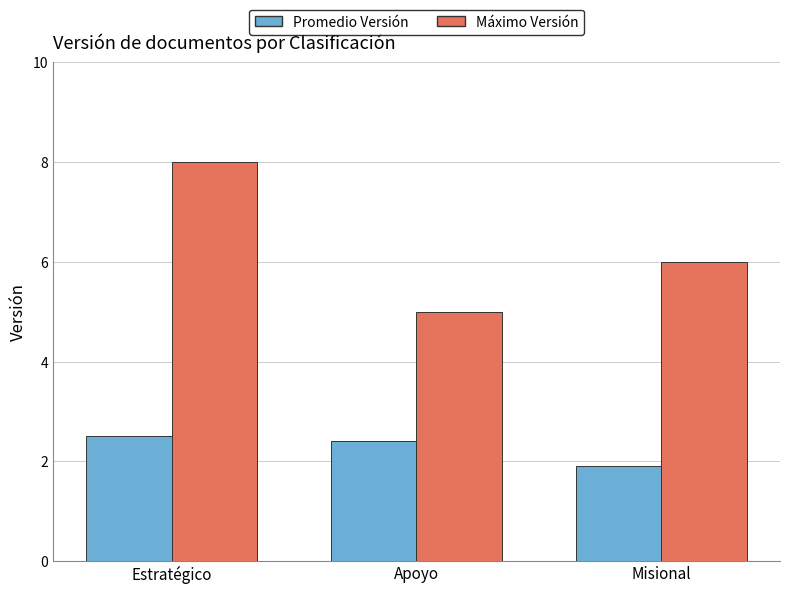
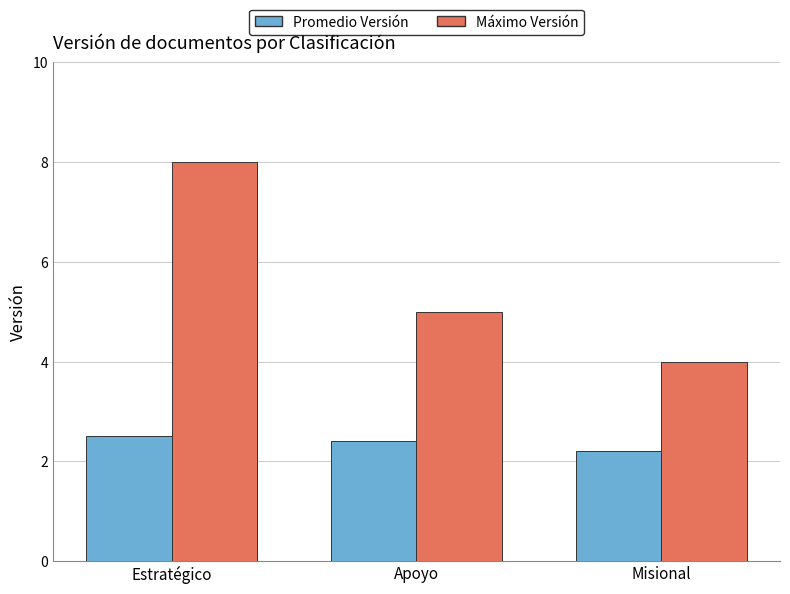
Promedio Versión, Misional: 1.9 -> 2.2
Máximo Versión, Misional: 6 -> 4
